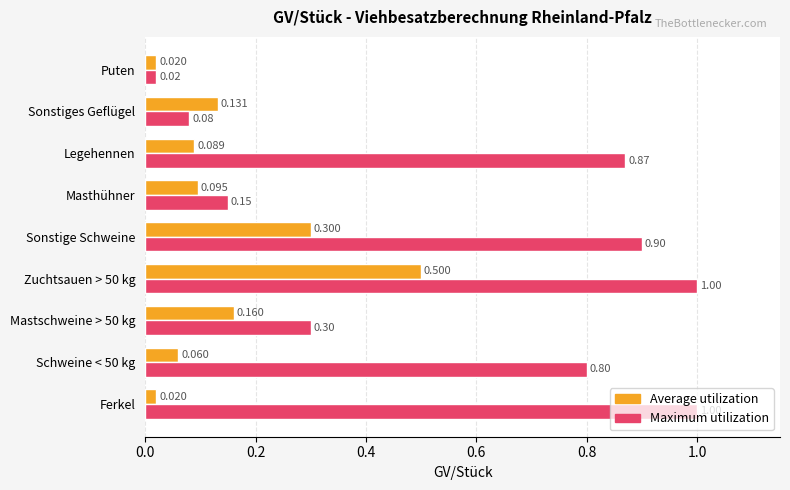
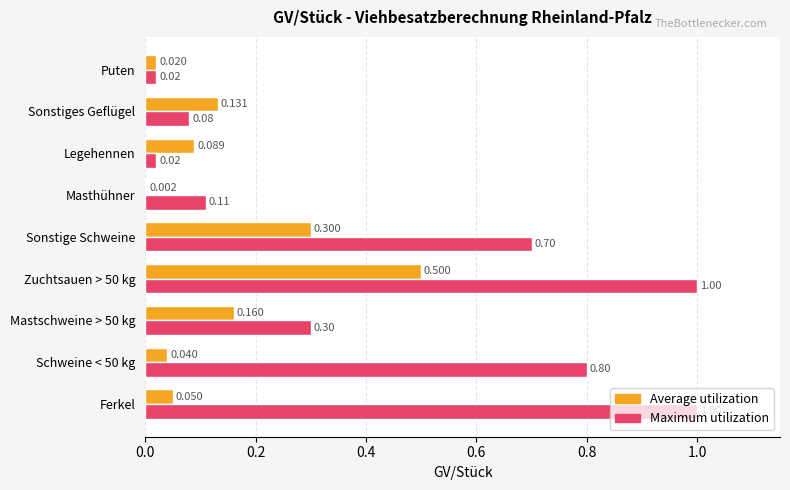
Maximum utilization, Legehennen: 0.87 -> 0.02
Average utilization, Masthühner: 0.095 -> 0.002
Maximum utilization, Masthühner: 0.15 -> 0.11
Maximum utilization, Sonstige Schweine: 0.90 -> 0.70
Average utilization, Schweine < 50 kg: 0.060 -> 0.040
Average utilization, Ferkel: 0.020 -> 0.050
